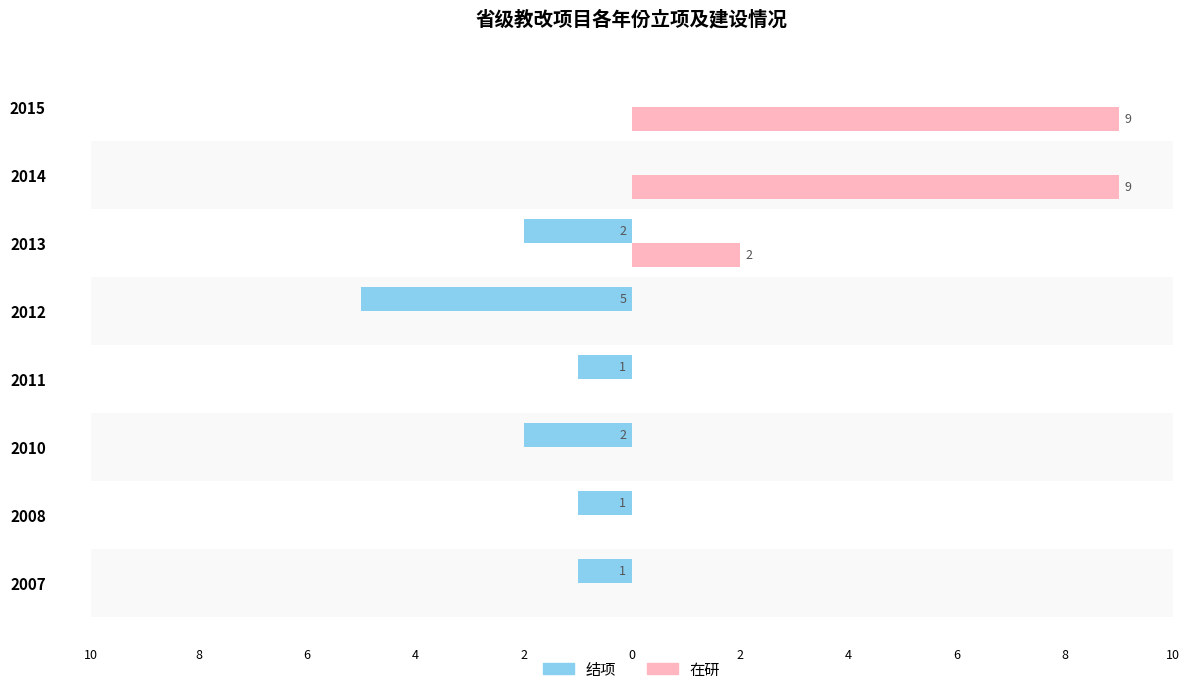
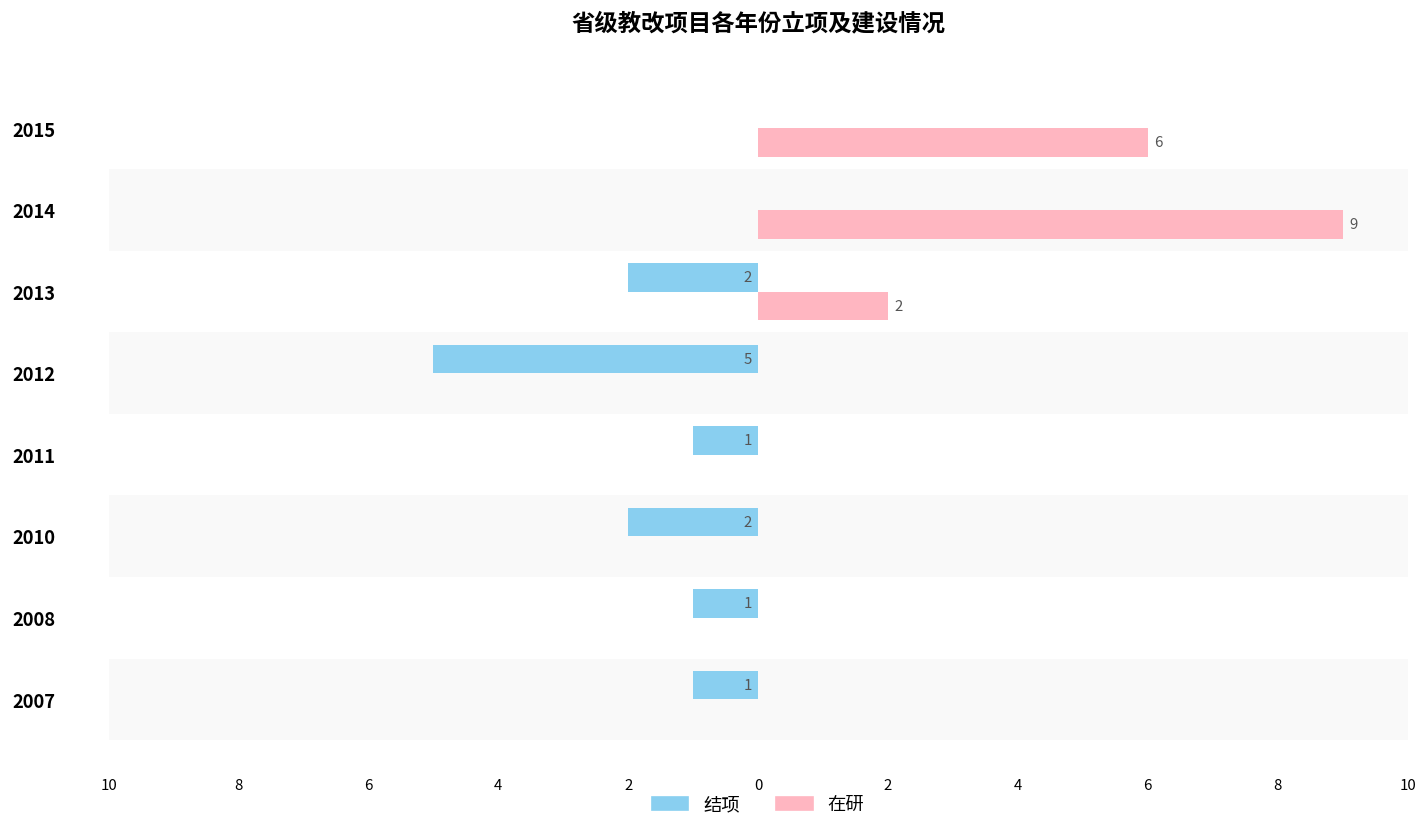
在研, 2015: 9 -> 6
